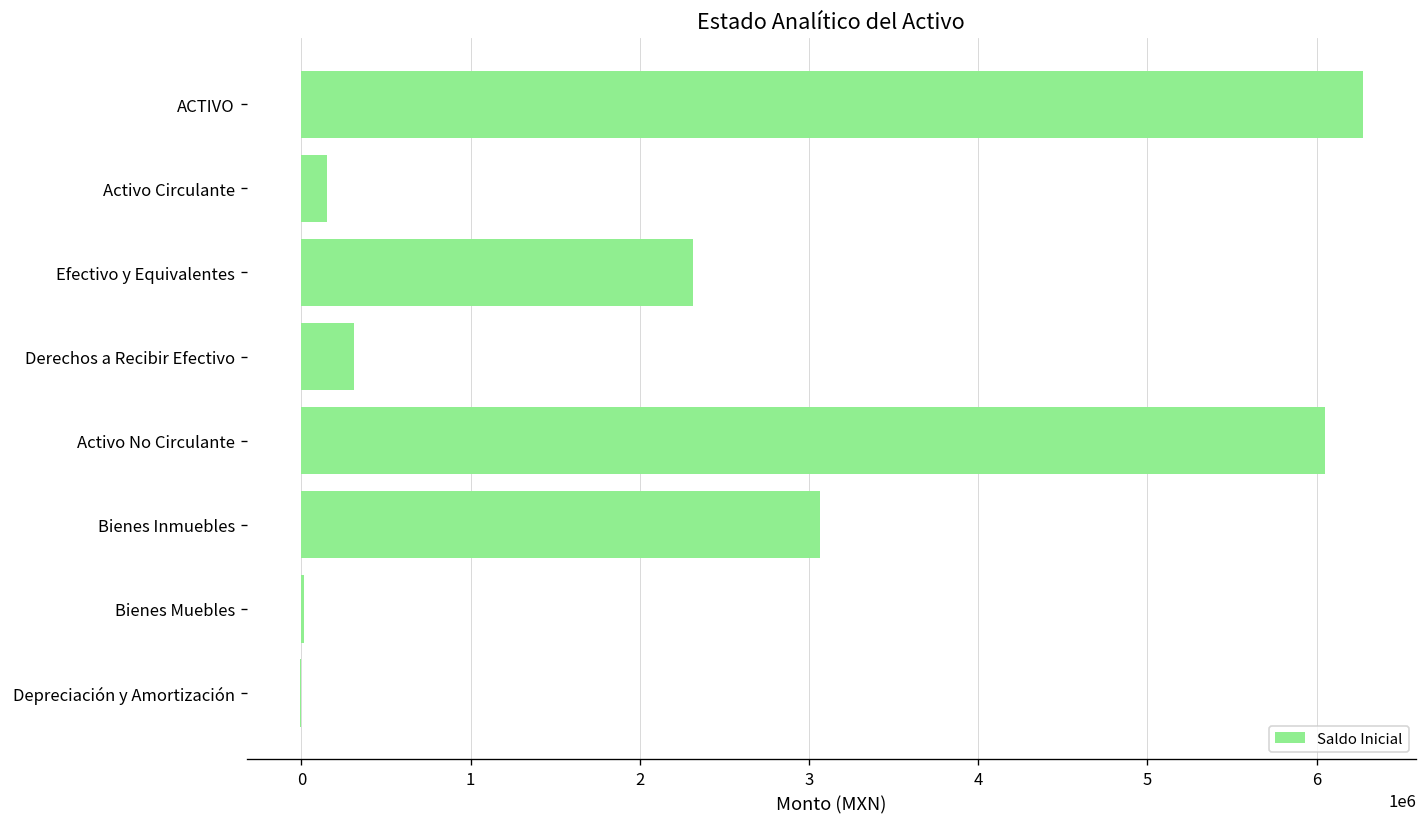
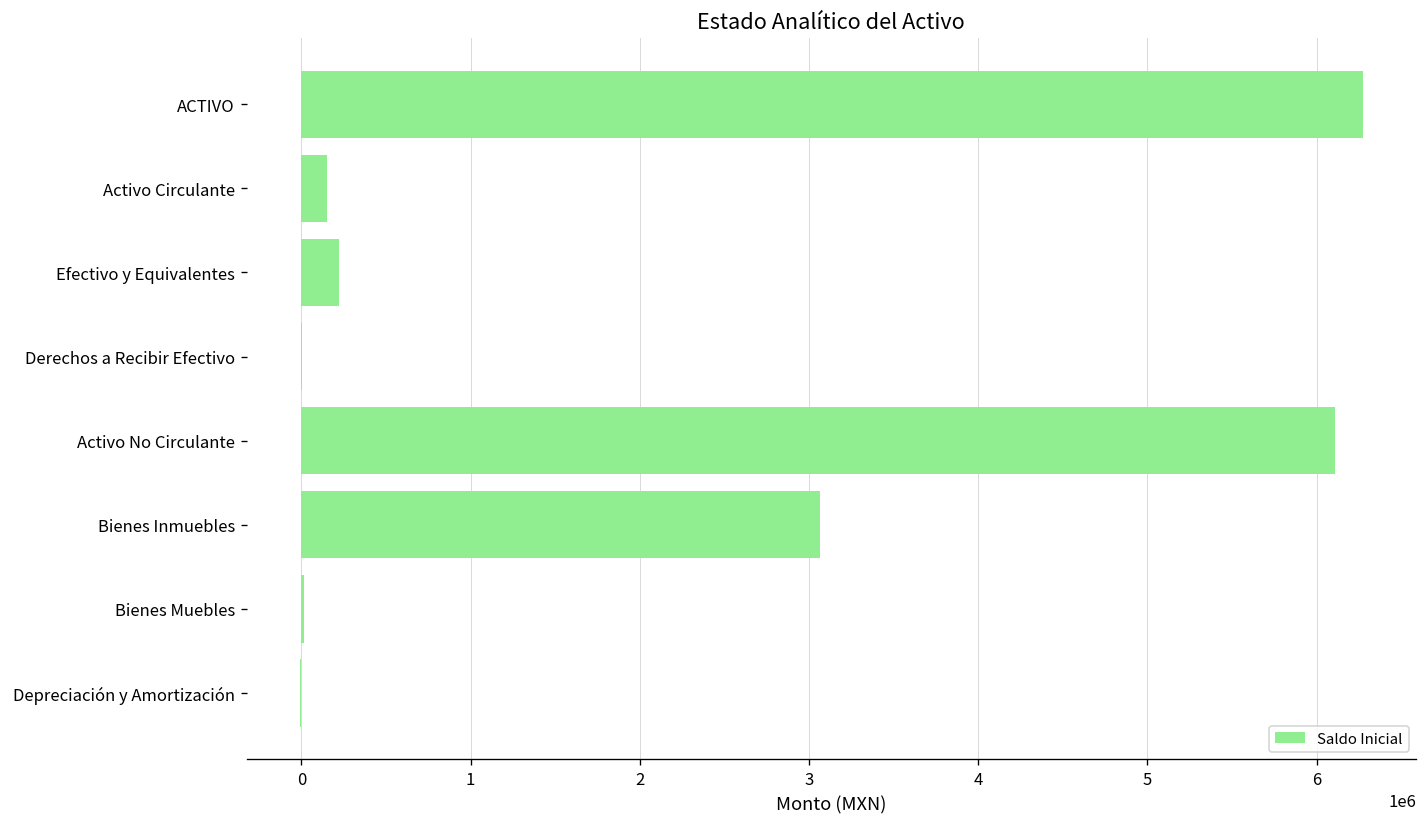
Efectivo y Equivalentes: 2320000 -> 220000
Derechos a Recibir Efectivo: 310000 -> 0
Activo No Circulante: 6050000 -> 6110000
